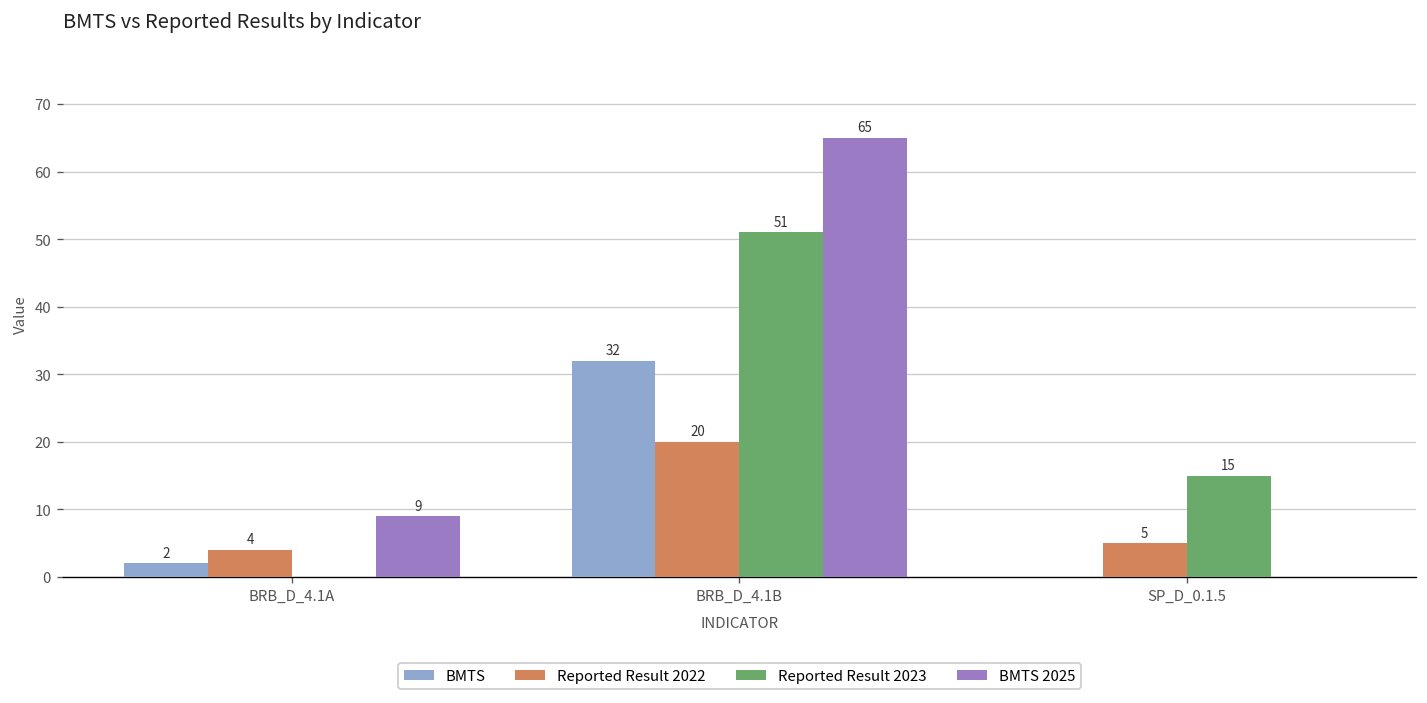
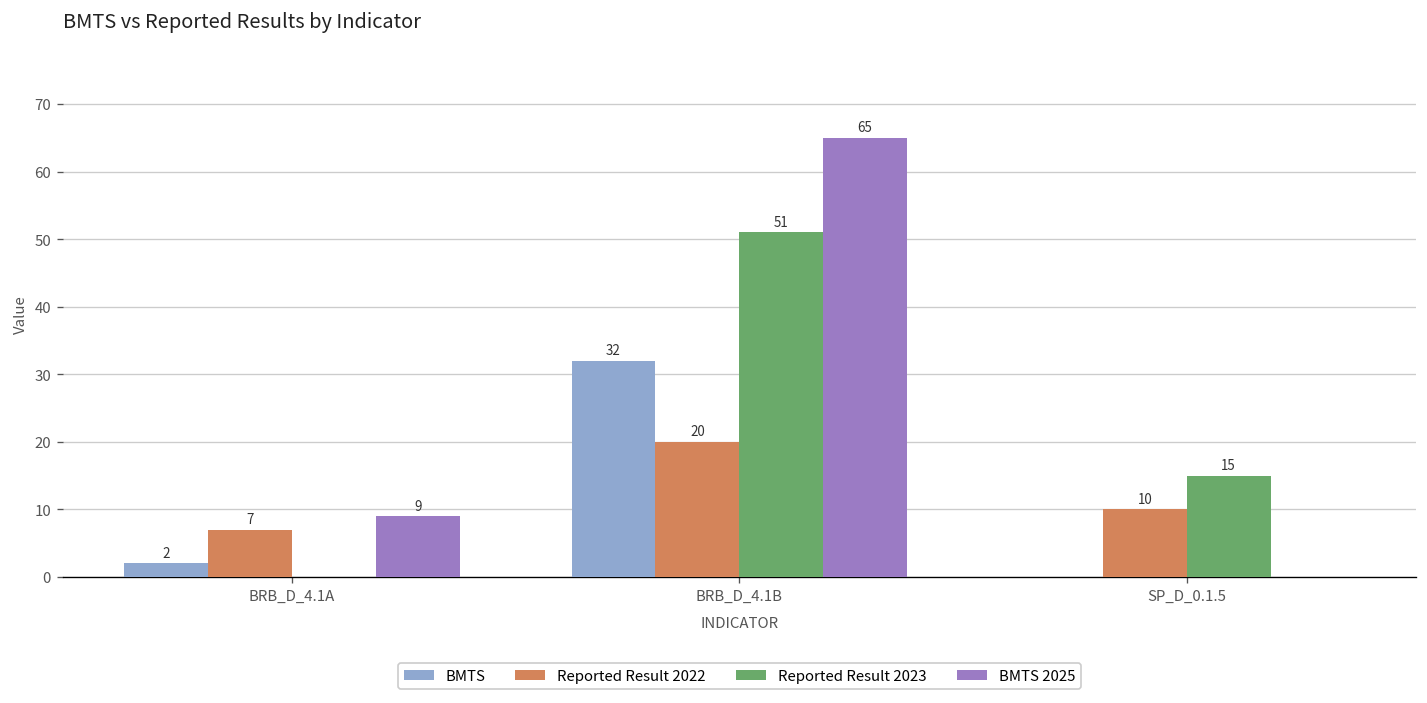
Reported Result 2022, BRB_D_4.1A: 4 -> 7
Reported Result 2022, SP_D_0.1.5: 5 -> 10
